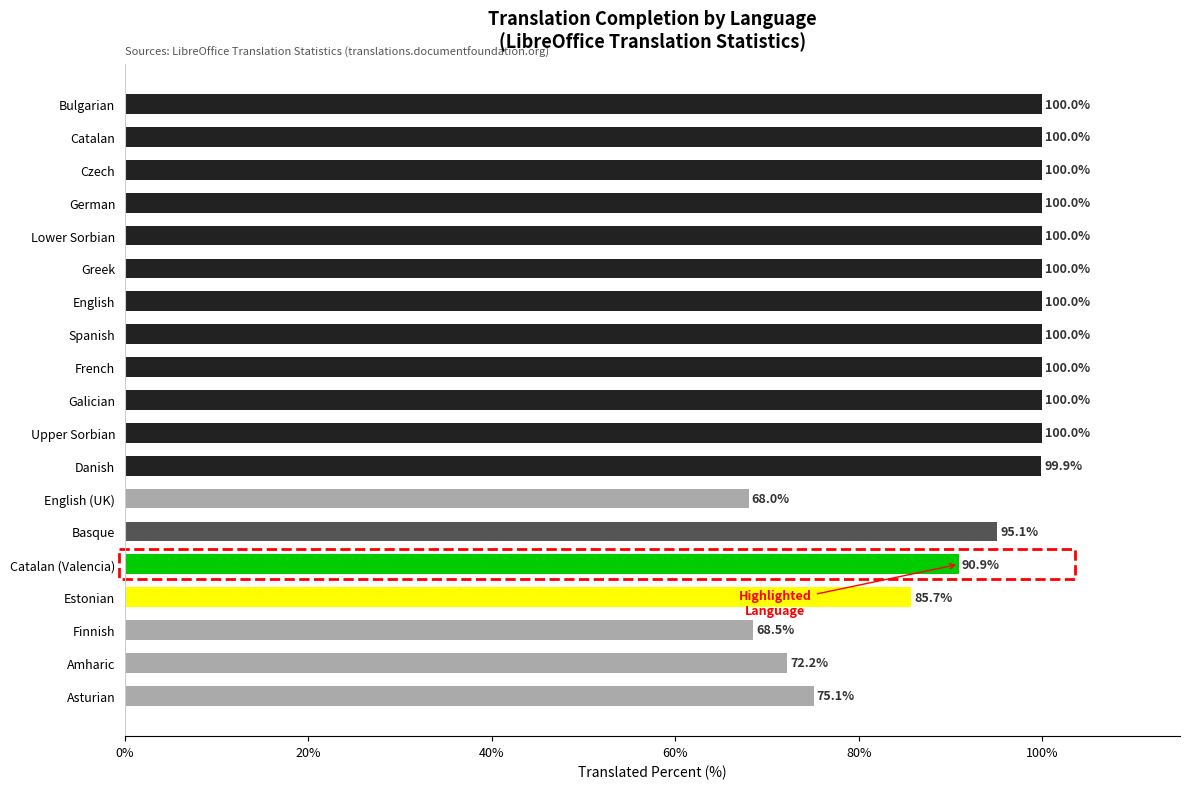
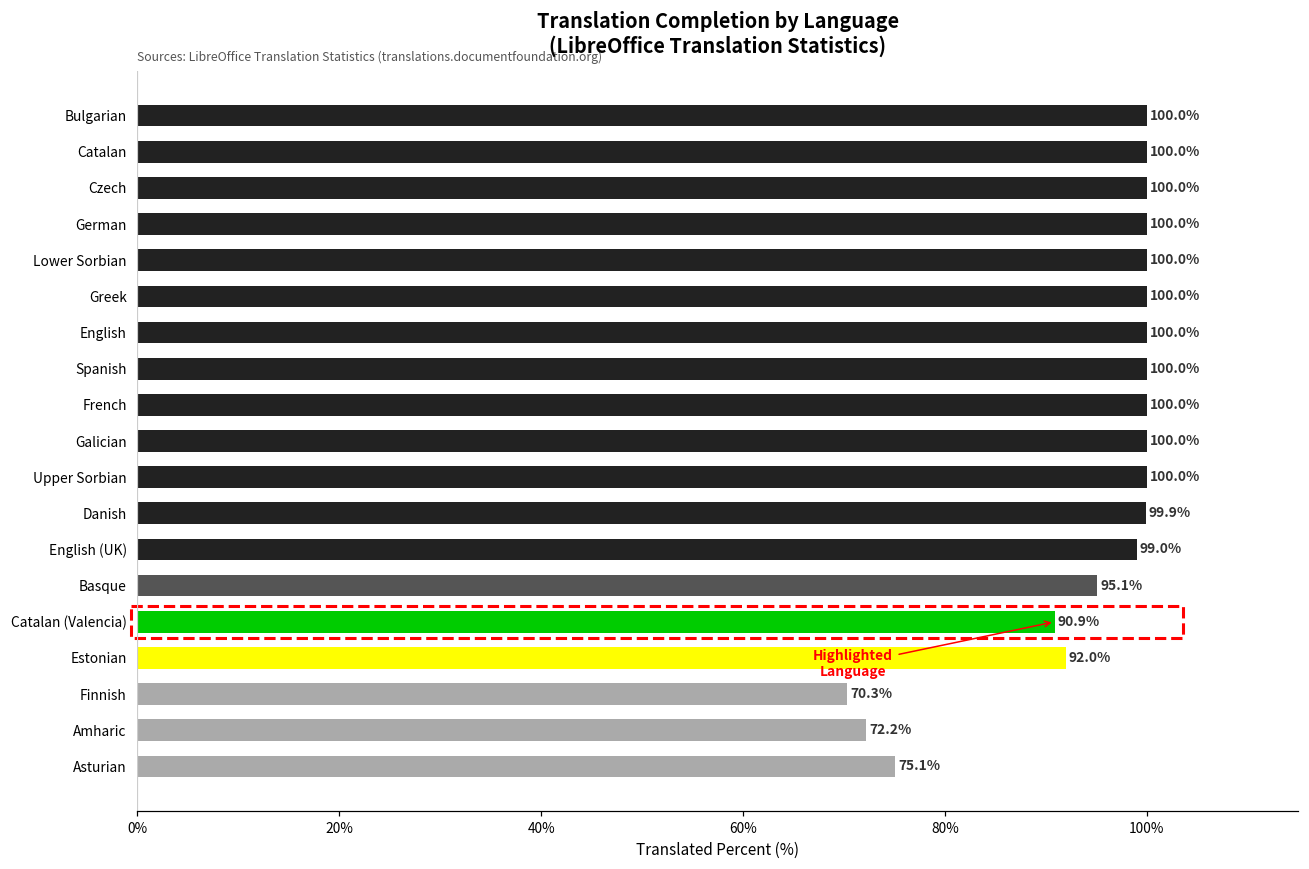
English (UK): 68.0% -> 99.0%
Estonian: 85.7% -> 92.0%
Finnish: 68.5% -> 70.3%
